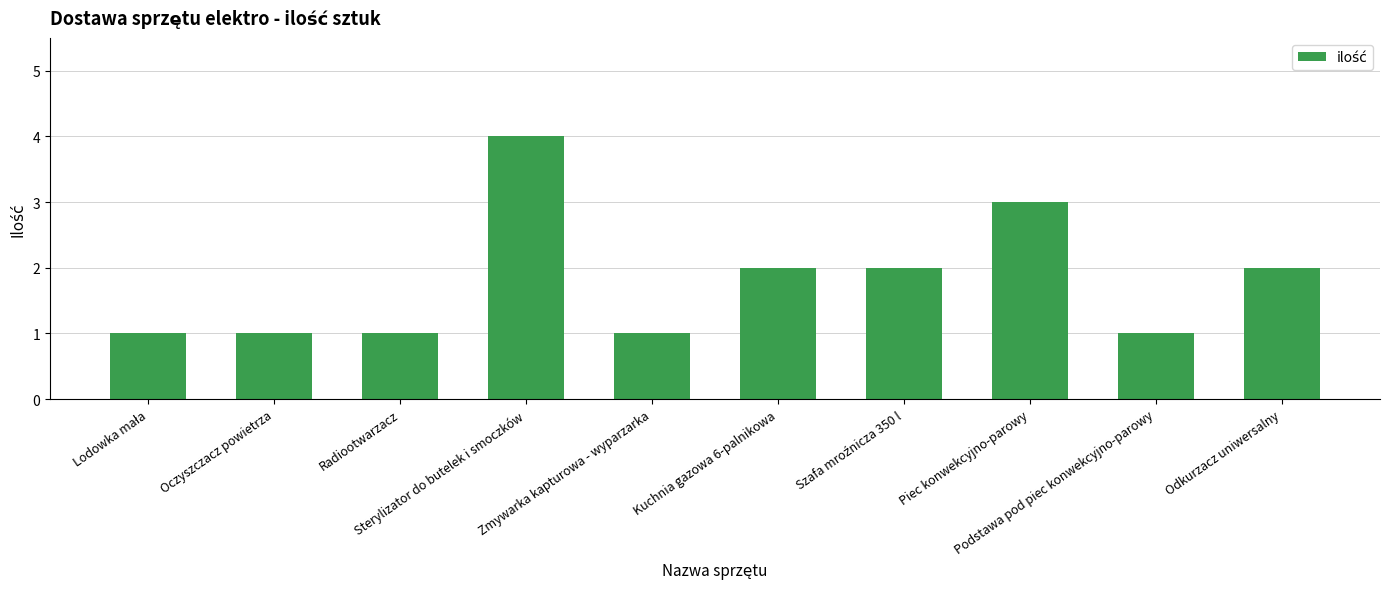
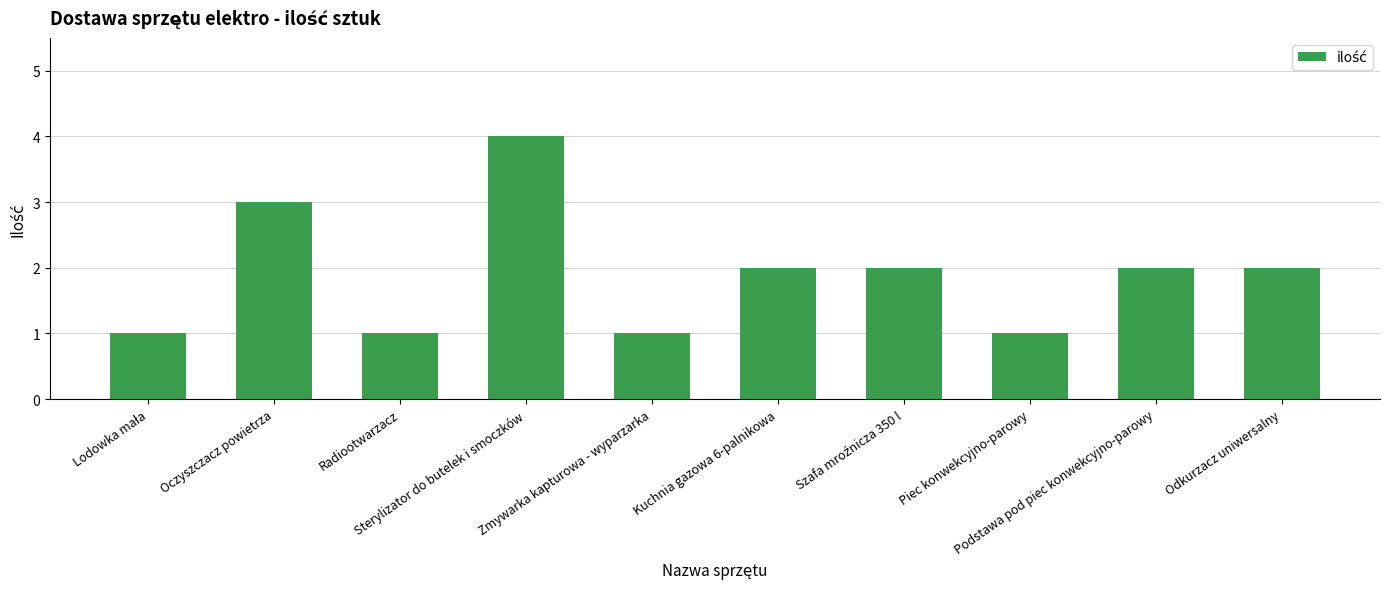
Oczyszczacz powietrza: 1 -> 3
Piec konwekcyjno-parowy: 3 -> 1
Podstawa pod piec konwekcyjno-parowy: 1 -> 2
